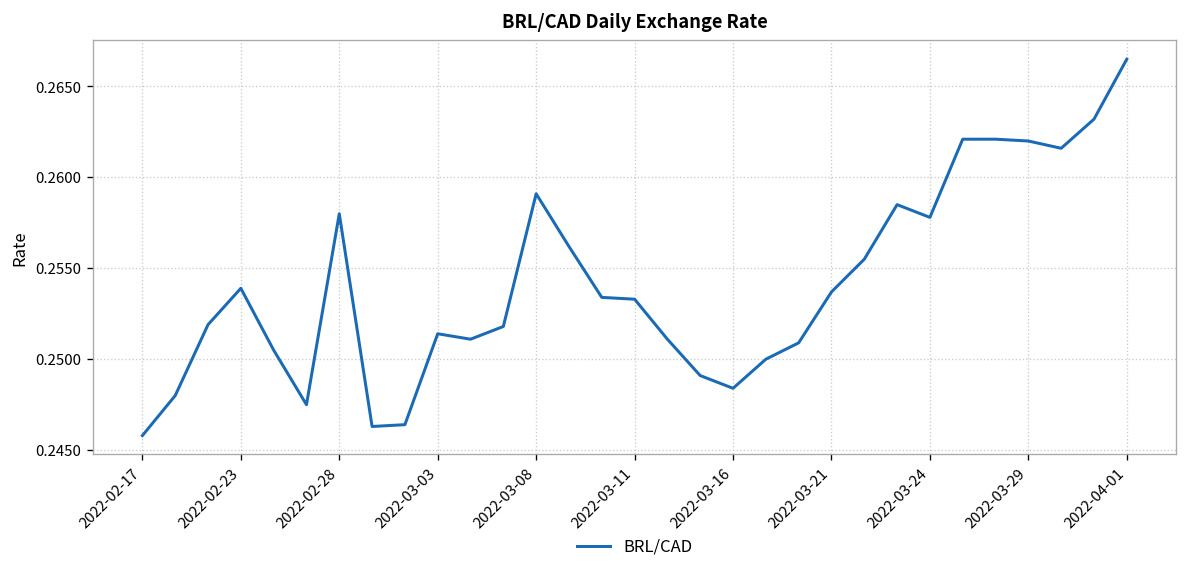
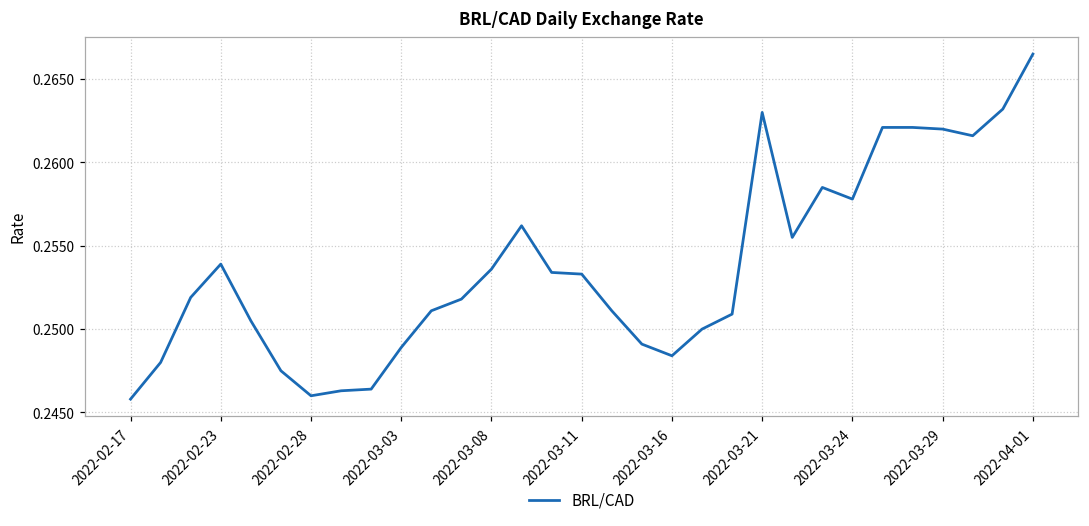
2022-02-28: 0.258 -> 0.246
2022-03-03: 0.2514 -> 0.2489
2022-03-08: 0.2591 -> 0.2536
2022-03-21: 0.2537 -> 0.2630
